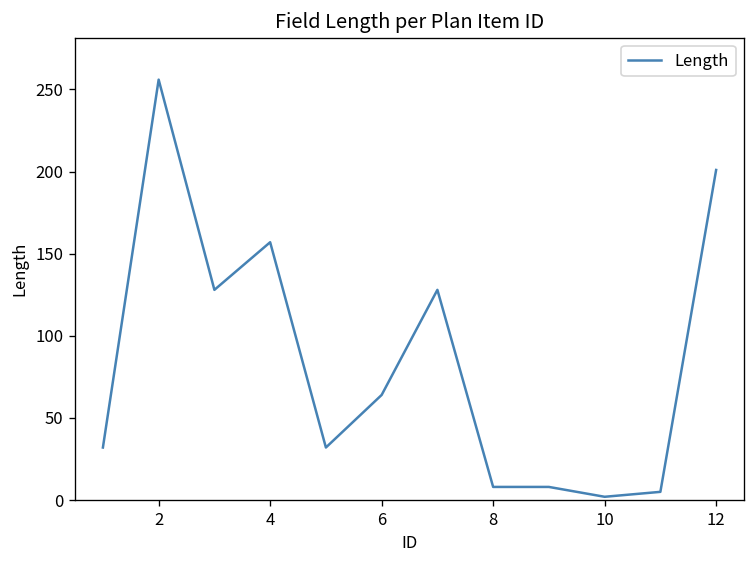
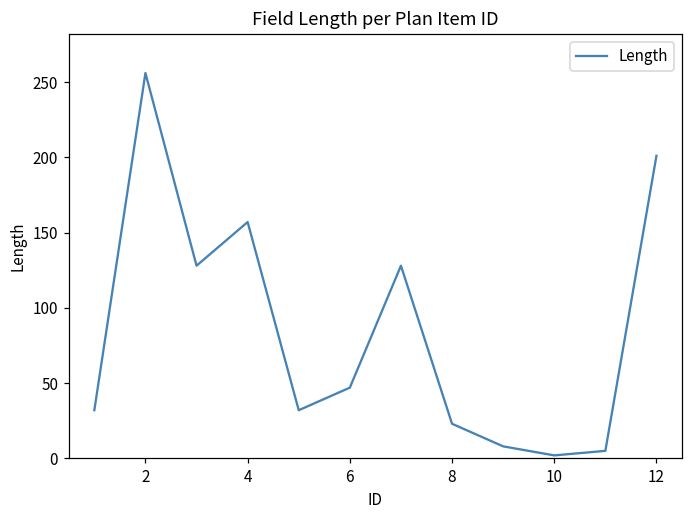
6: 64 -> 47
8: 8 -> 23
